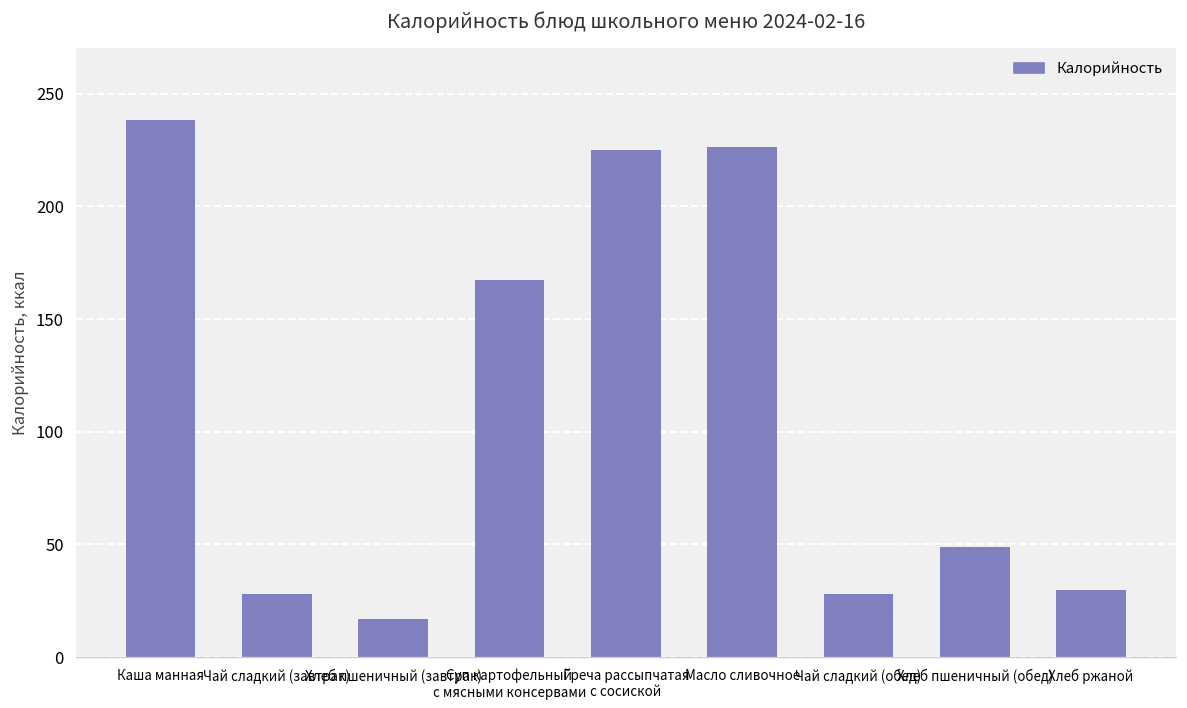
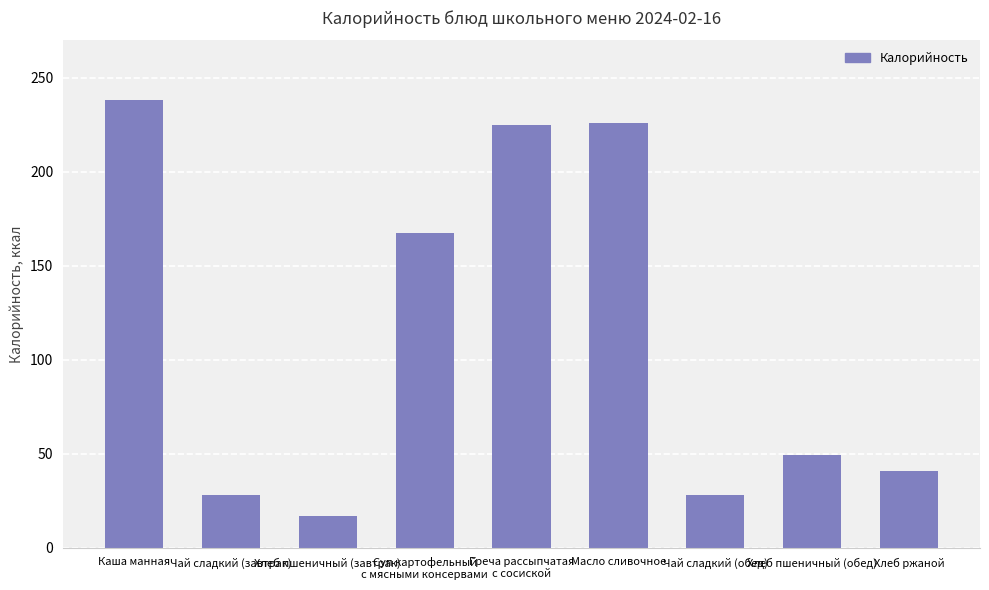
Хлеб ржаной: 30 -> 41
